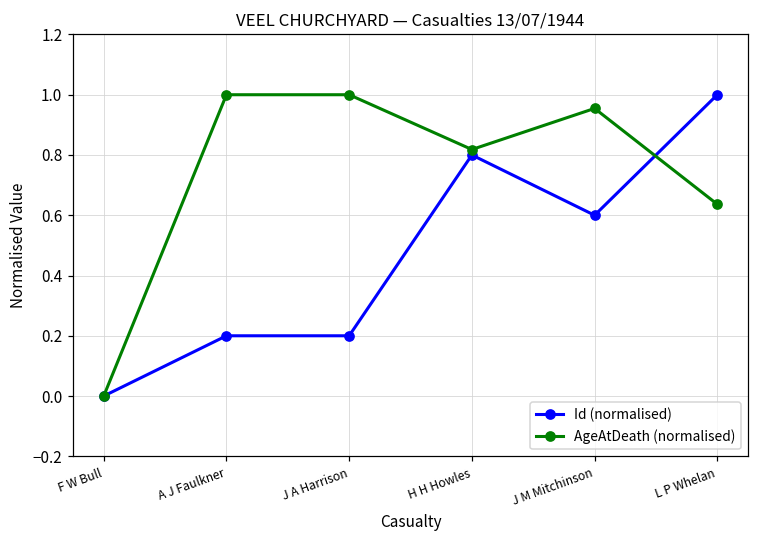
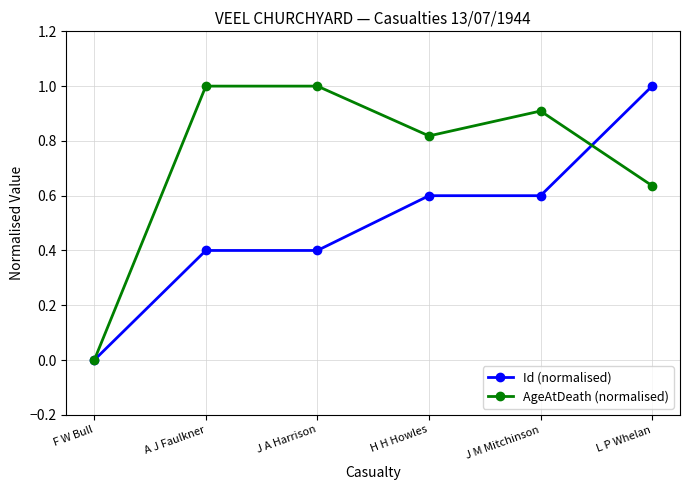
Id (normalised), A J Faulkner: 0.20 -> 0.40
Id (normalised), J A Harrison: 0.20 -> 0.40
Id (normalised), H H Howles: 0.80 -> 0.60
AgeAtDeath (normalised), J M Mitchinson: 0.95 -> 0.91
